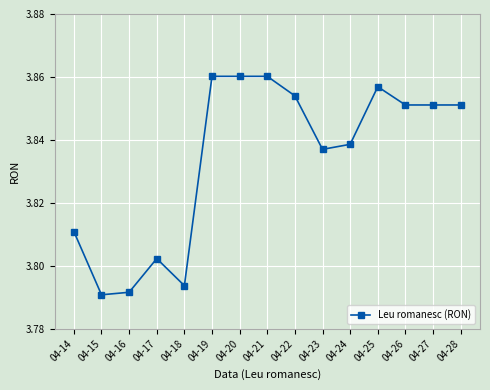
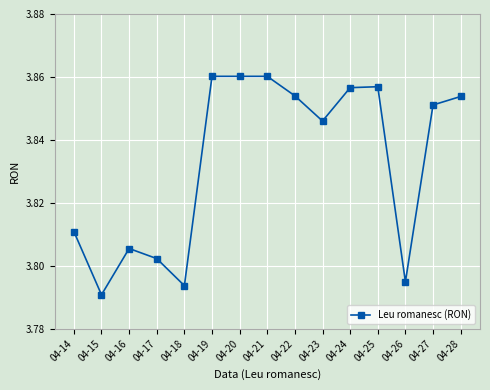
04-16: 3.792 -> 3.806
04-23: 3.837 -> 3.846
04-24: 3.839 -> 3.857
04-26: 3.851 -> 3.795
04-28: 3.851 -> 3.854
